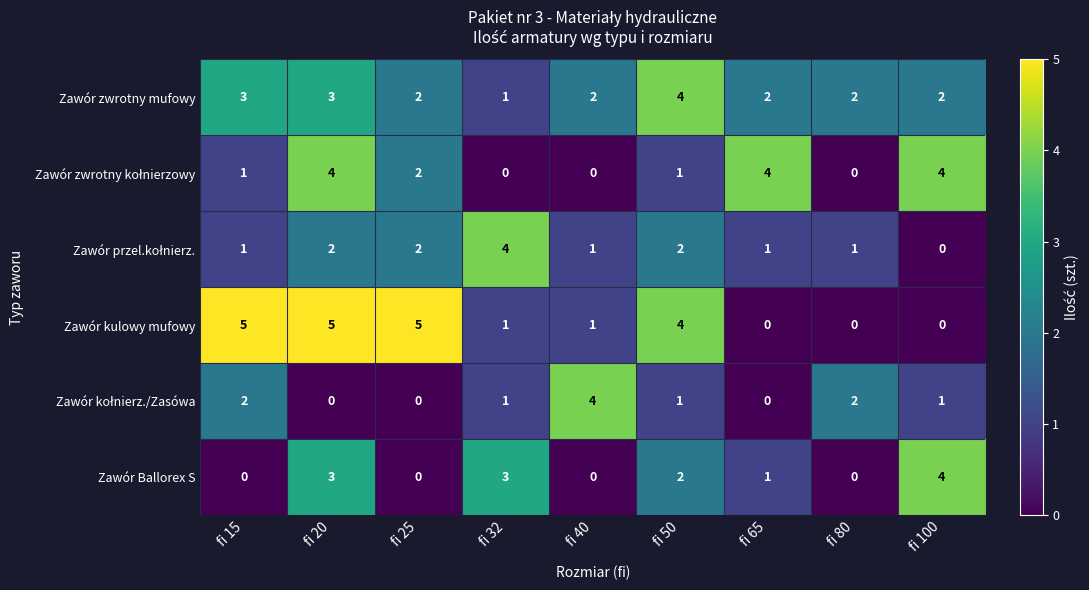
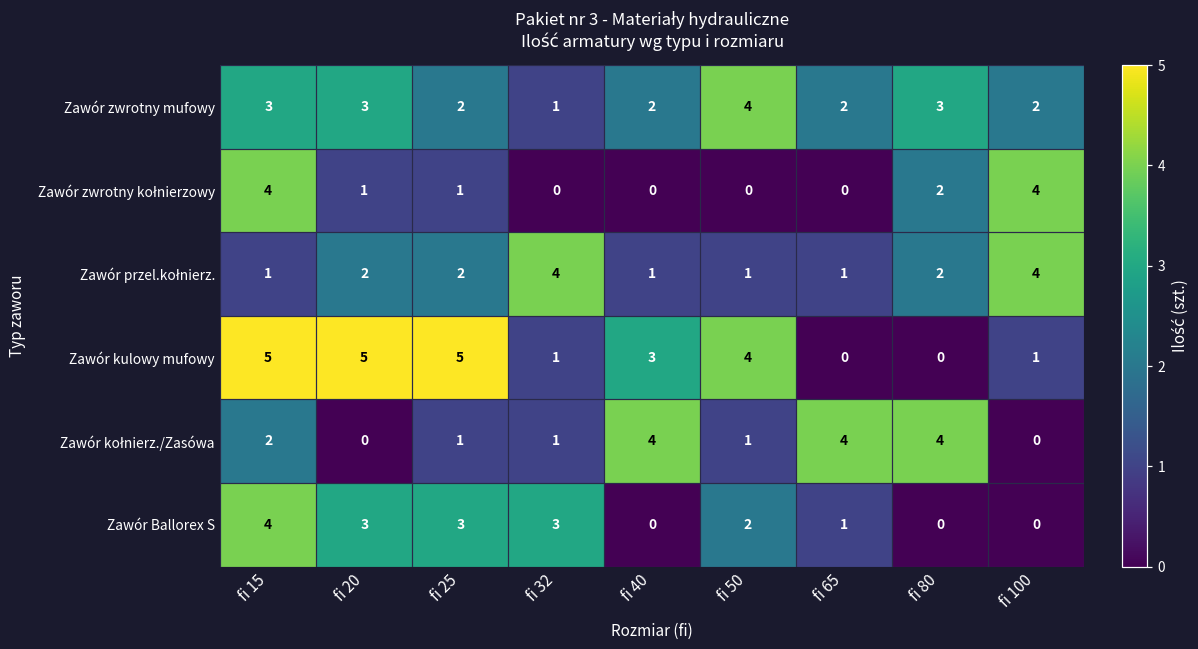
Zawór zwrotny mufowy, fi 80: 2 -> 3
Zawór zwrotny kołnierzowy, fi 15: 1 -> 4
Zawór zwrotny kołnierzowy, fi 20: 4 -> 1
Zawór zwrotny kołnierzowy, fi 25: 2 -> 1
Zawór zwrotny kołnierzowy, fi 50: 1 -> 0
Zawór zwrotny kołnierzowy, fi 65: 4 -> 0
Zawór zwrotny kołnierzowy, fi 80: 0 -> 2
Zawór przel.kołnierz., fi 50: 2 -> 1
Zawór przel.kołnierz., fi 80: 1 -> 2
Zawór przel.kołnierz., fi 100: 0 -> 4
Zawór kulowy mufowy, fi 40: 1 -> 3
Zawór kulowy mufowy, fi 100: 0 -> 1
Zawór kołnierz./Zasówa, fi 25: 0 -> 1
Zawór kołnierz./Zasówa, fi 65: 0 -> 4
Zawór kołnierz./Zasówa, fi 80: 2 -> 4
Zawór kołnierz./Zasówa, fi 100: 1 -> 0
Zawór Ballorex S, fi 15: 0 -> 4
Zawór Ballorex S, fi 25: 0 -> 3
Zawór Ballorex S, fi 100: 4 -> 0
